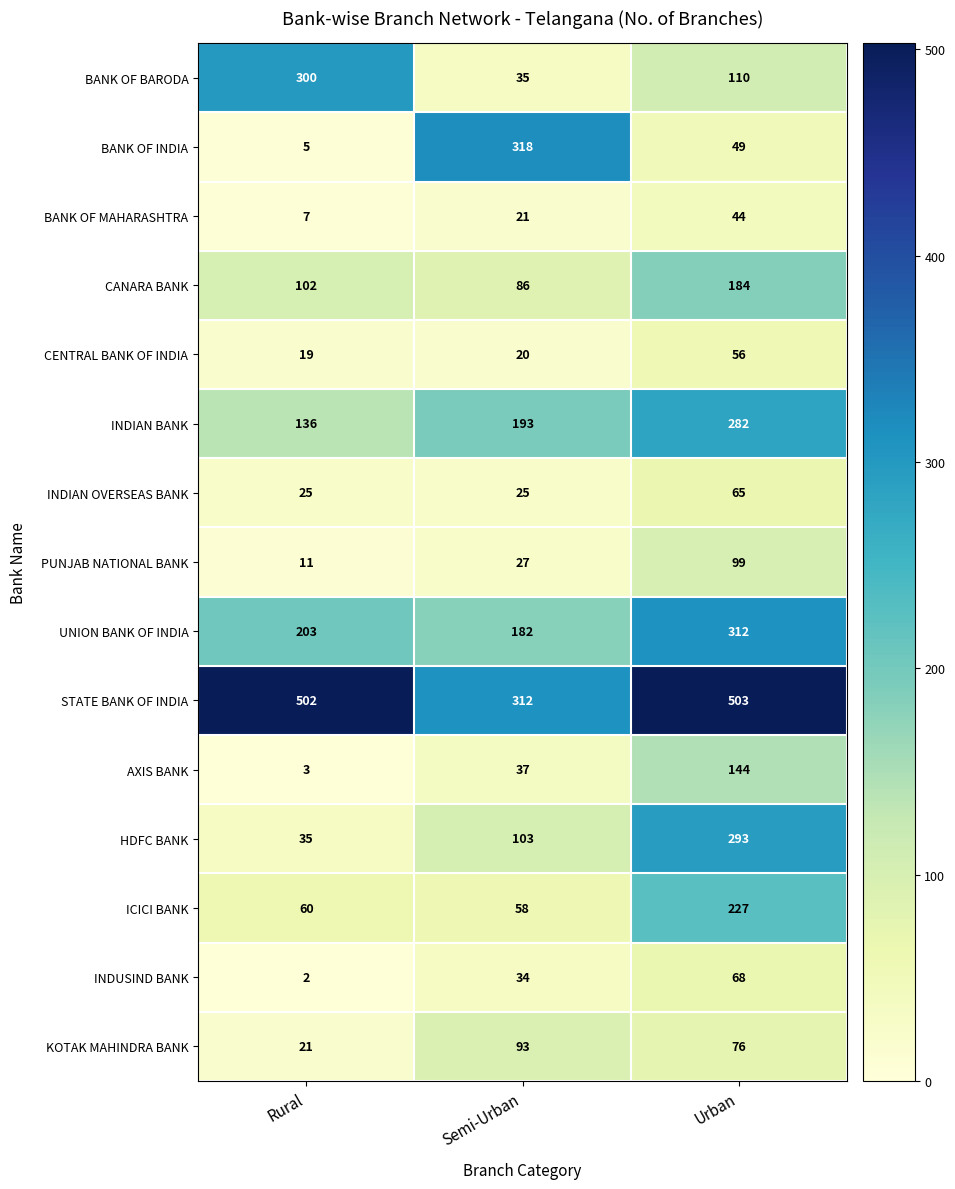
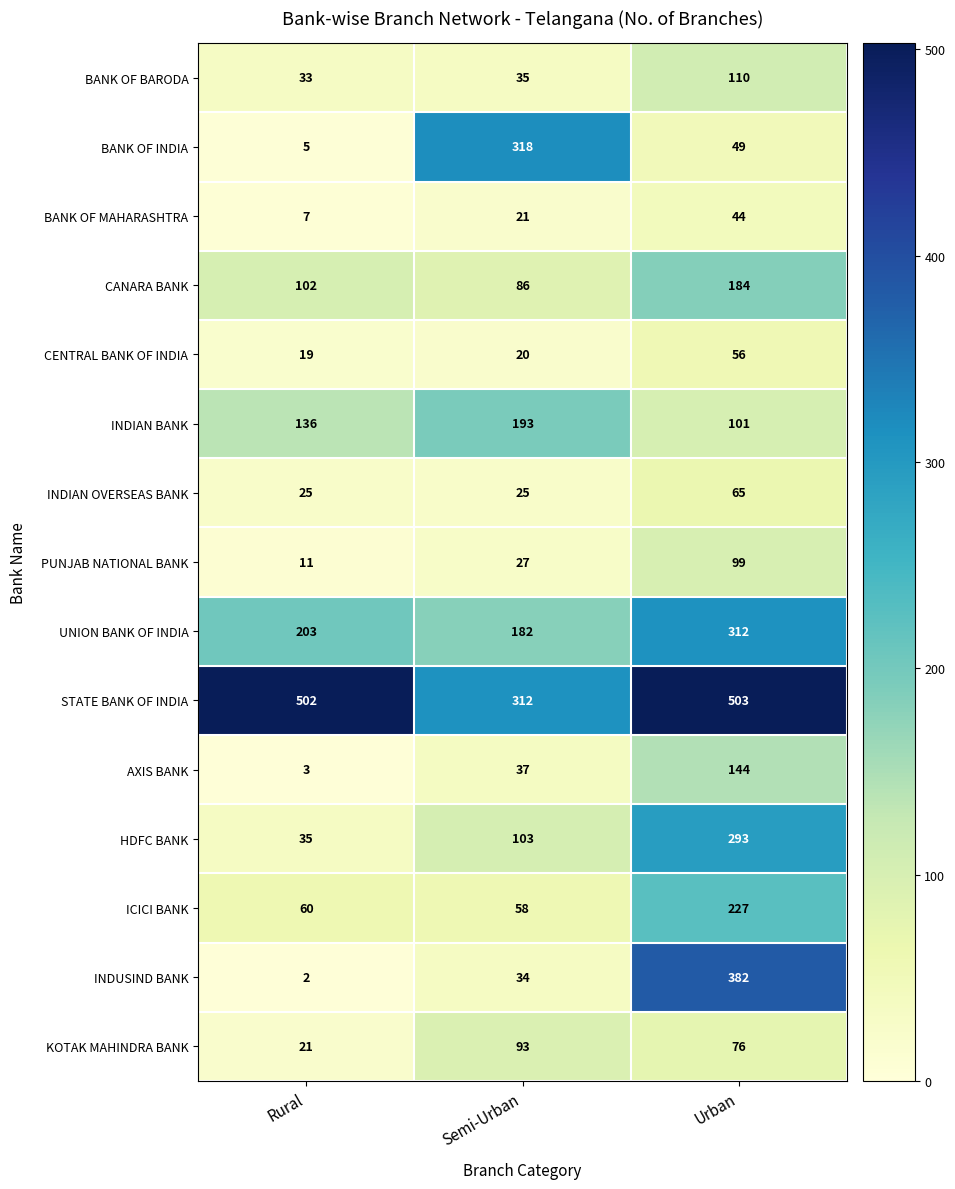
BANK OF BARODA, Rural: 300 -> 33
INDIAN BANK, Urban: 282 -> 101
INDUSIND BANK, Urban: 68 -> 382
